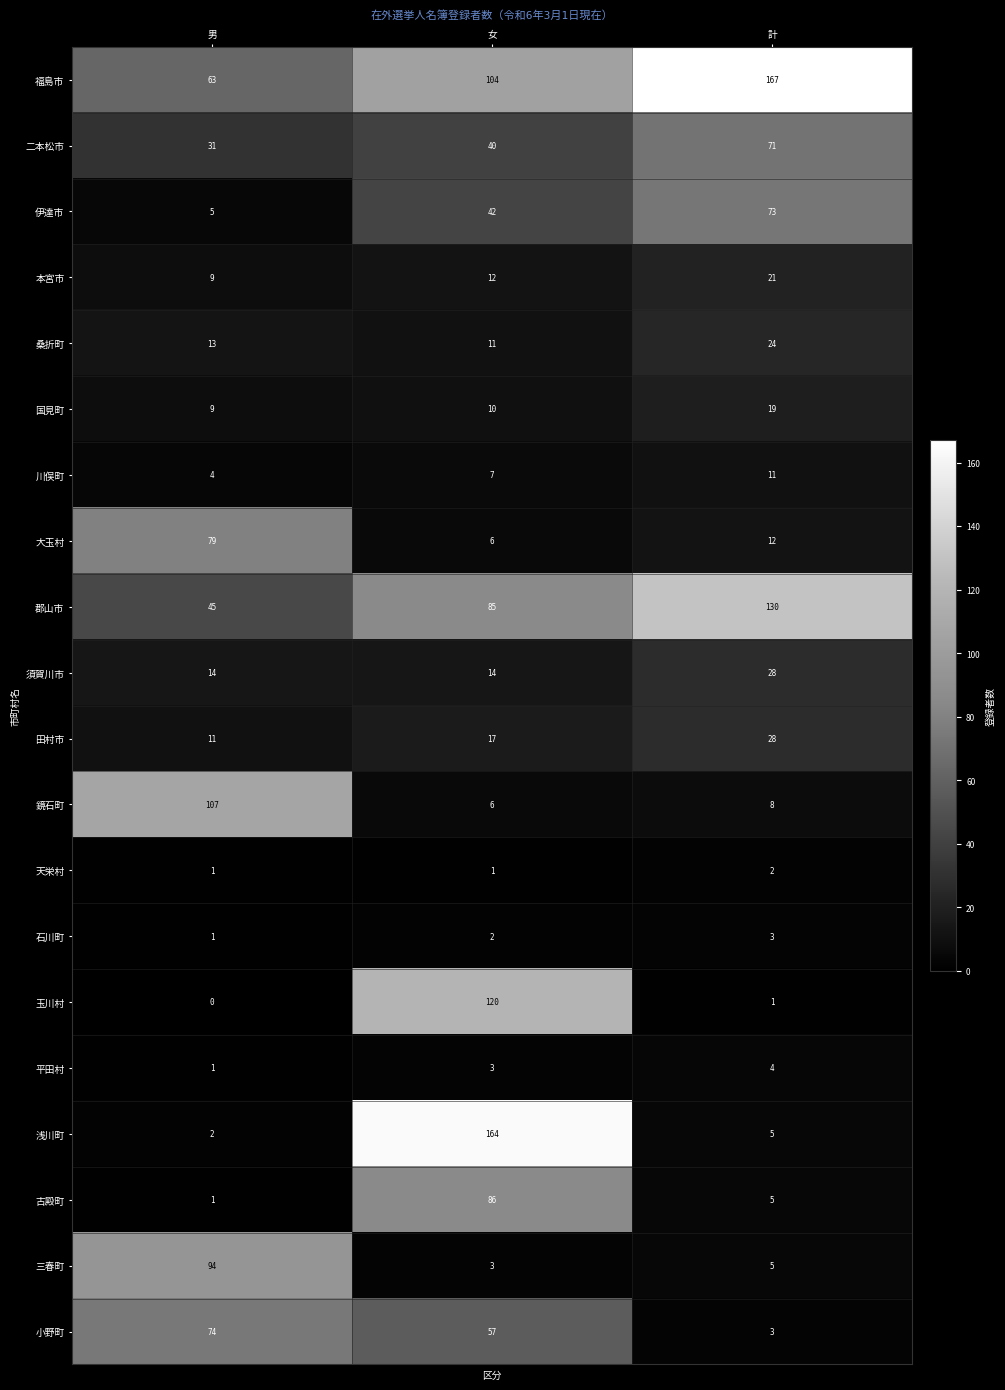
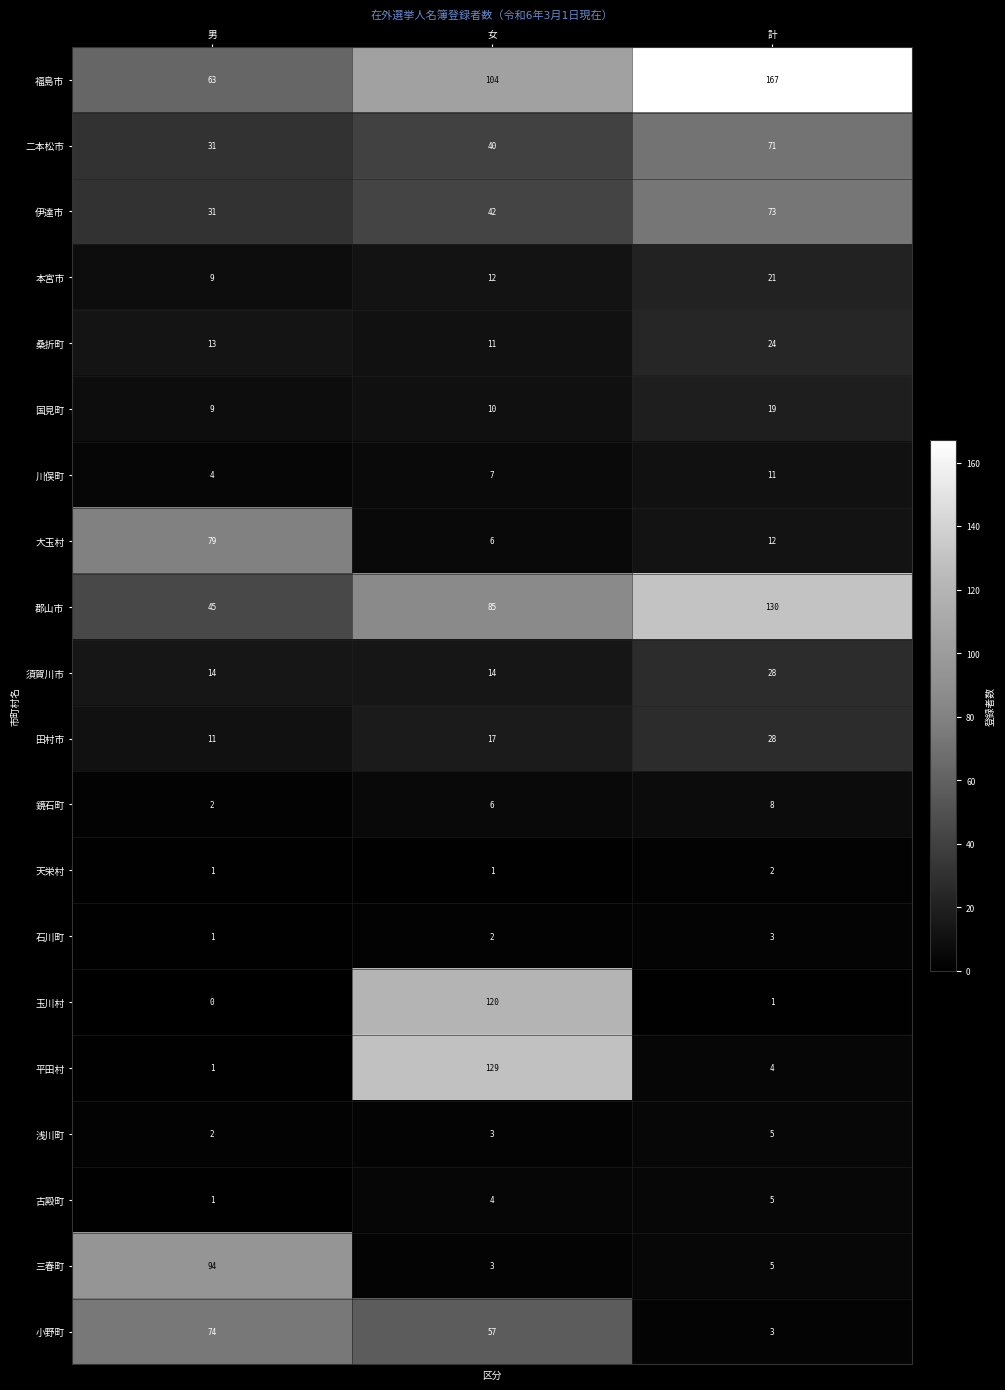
伊達市, 男: 5 -> 31
鏡石町, 男: 107 -> 2
平田村, 女: 3 -> 129
浅川町, 女: 164 -> 3
古殿町, 女: 86 -> 4
